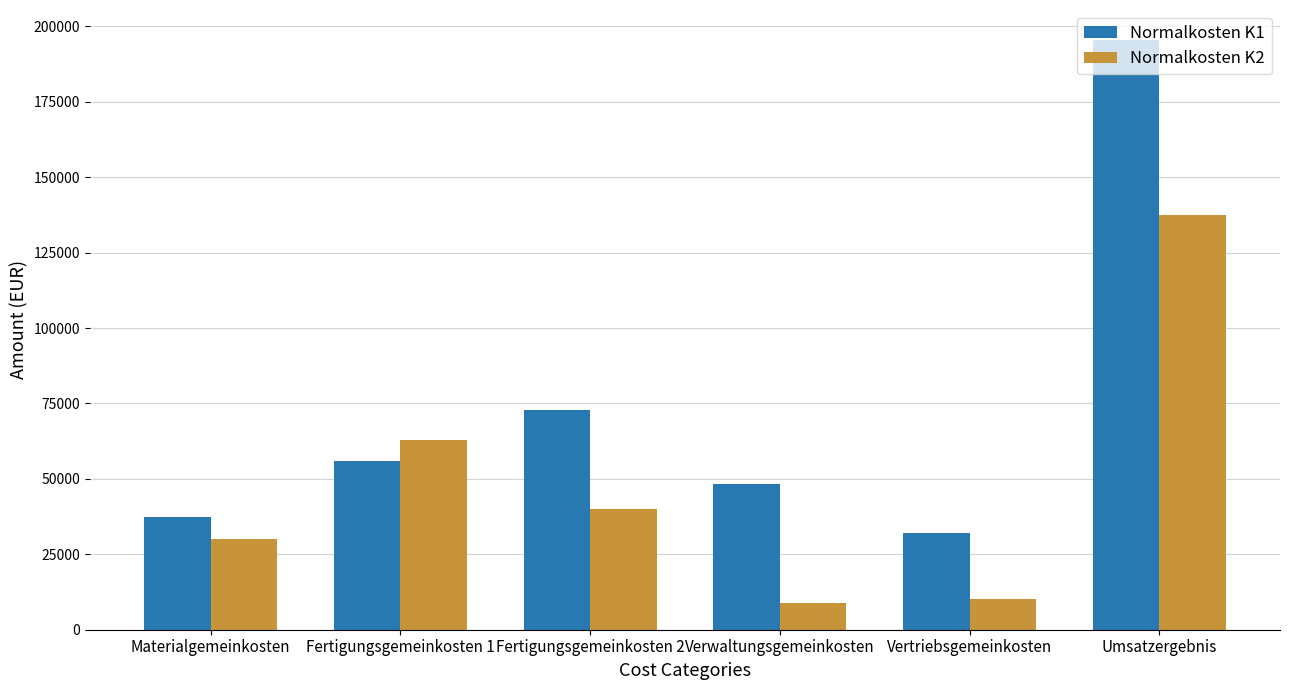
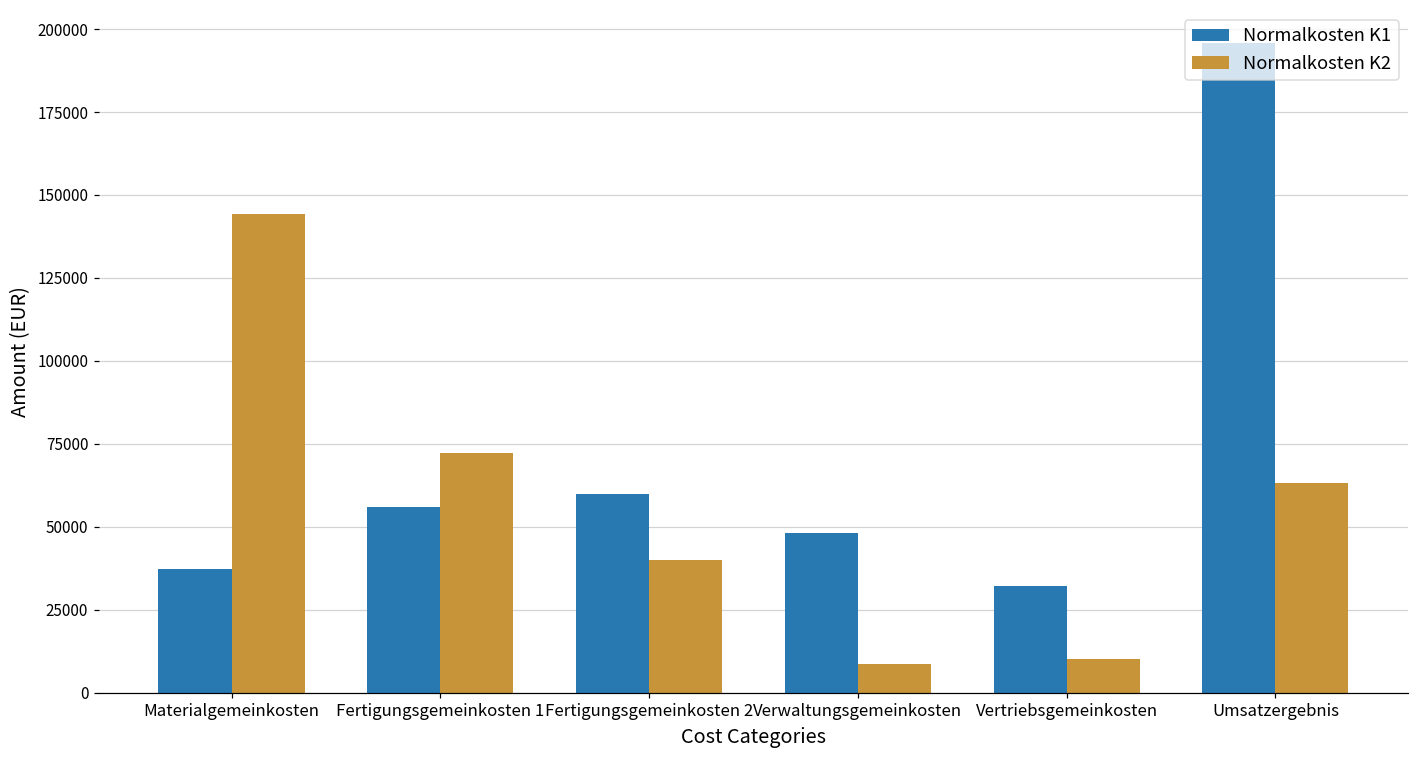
Normalkosten K2, Materialgemeinkosten: 30000 -> 144000
Normalkosten K2, Fertigungsgemeinkosten 1: 63000 -> 72000
Normalkosten K1, Fertigungsgemeinkosten 2: 73000 -> 60000
Normalkosten K2, Umsatzergebnis: 138000 -> 63000
